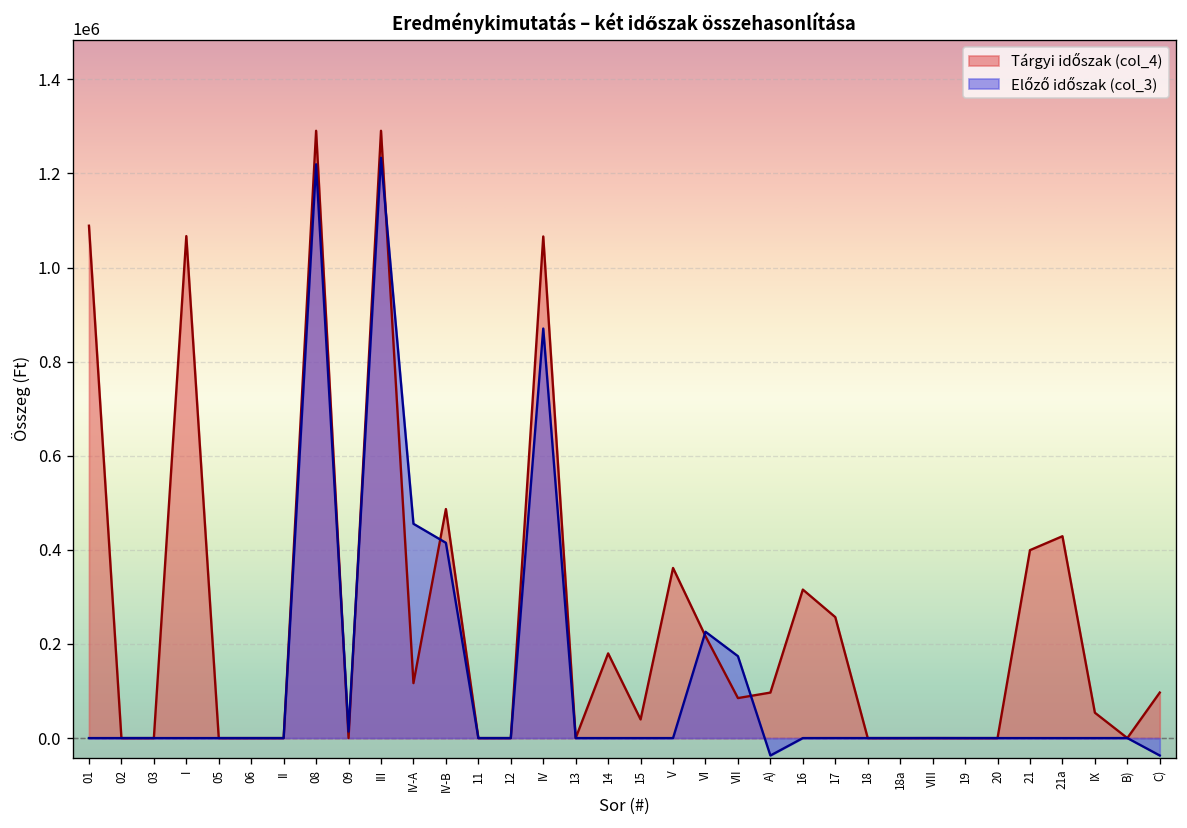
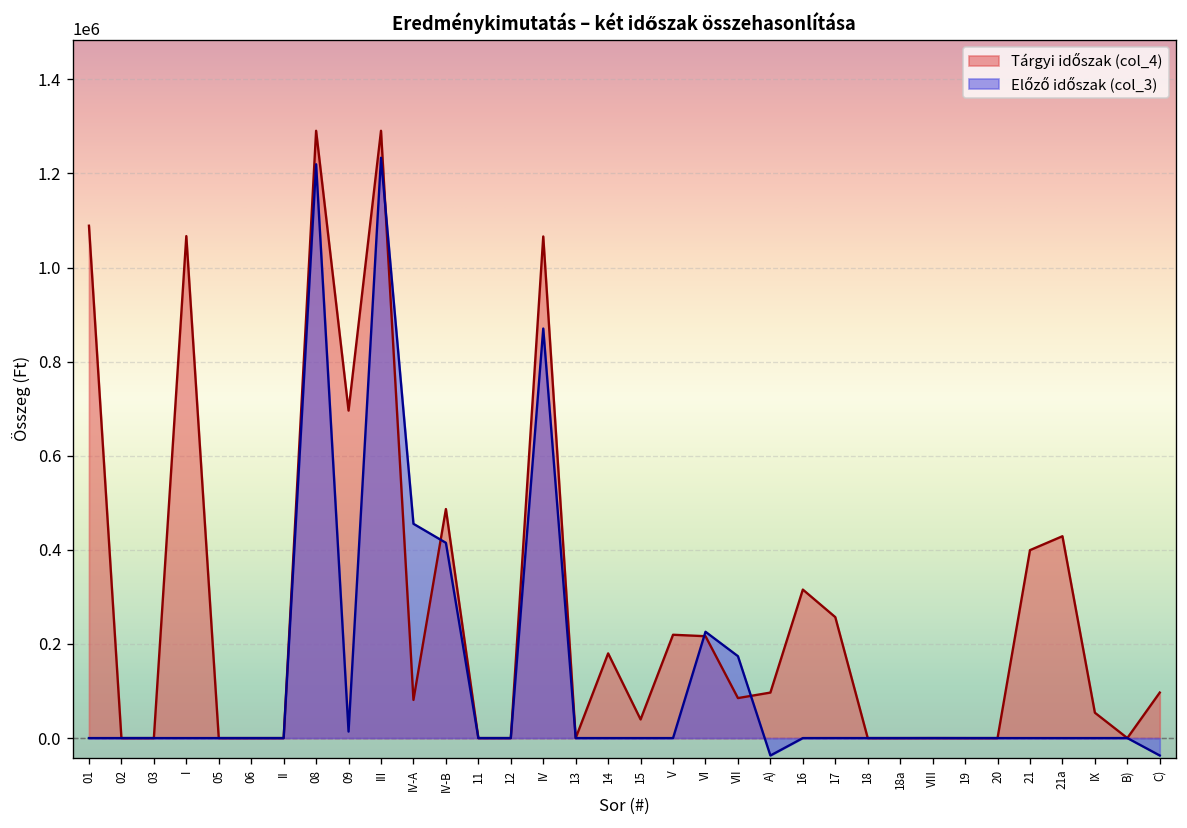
Tárgyi időszak (col_4), 09: 0 -> 700000
Tárgyi időszak (col_4), IV-A: 120000 -> 80000
Tárgyi időszak (col_4), V: 360000 -> 220000
